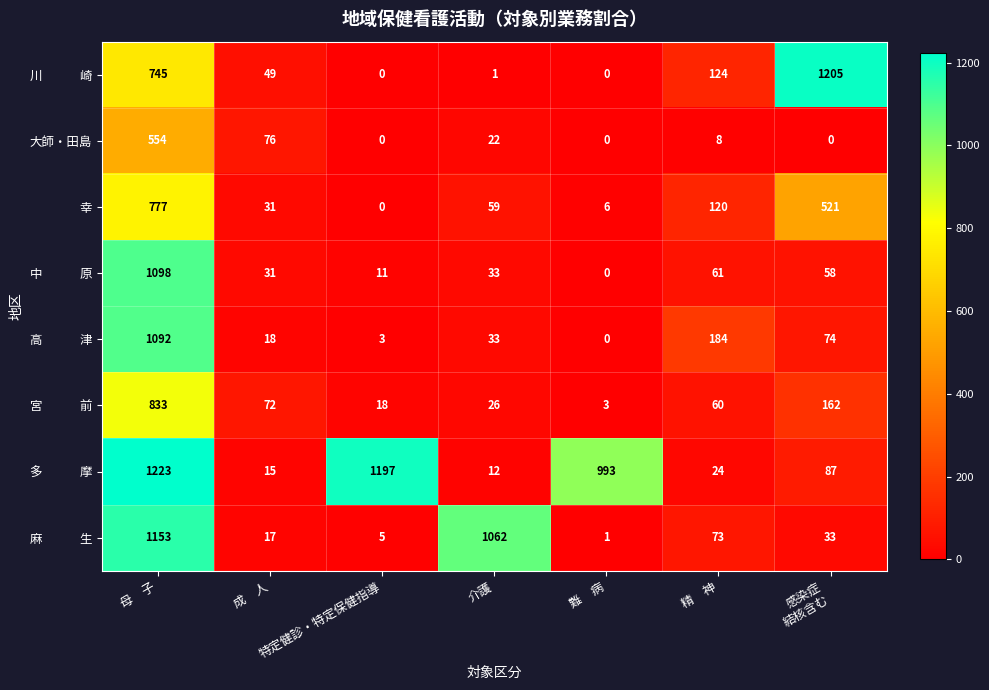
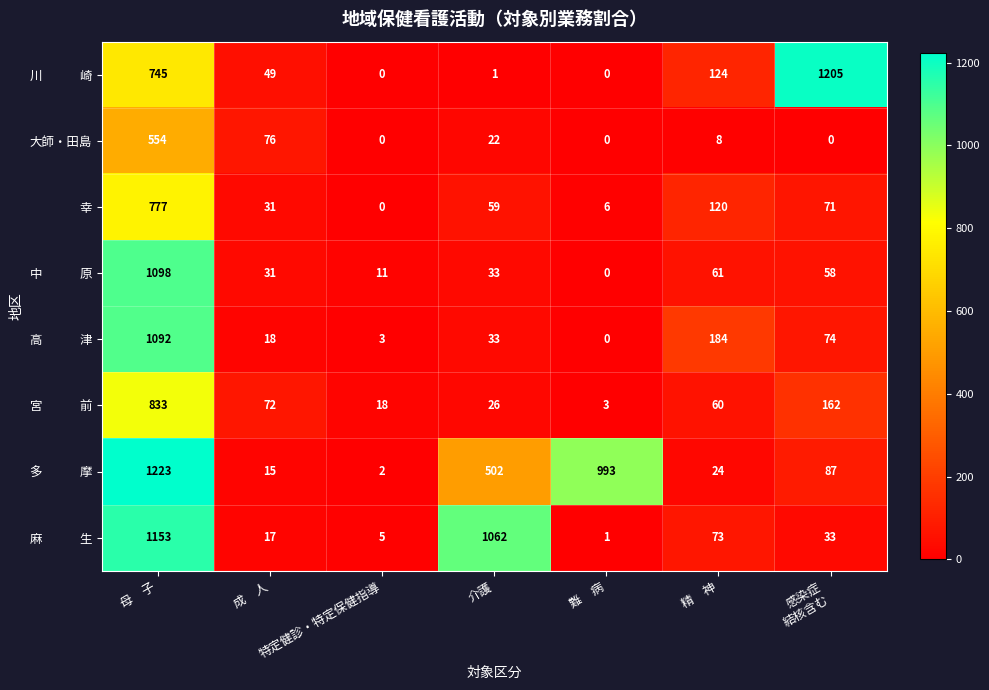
幸, 感染症 結核含む: 521 -> 71
多 摩, 特定健診・特定保健指導: 1197 -> 2
多 摩, 介護: 12 -> 502
